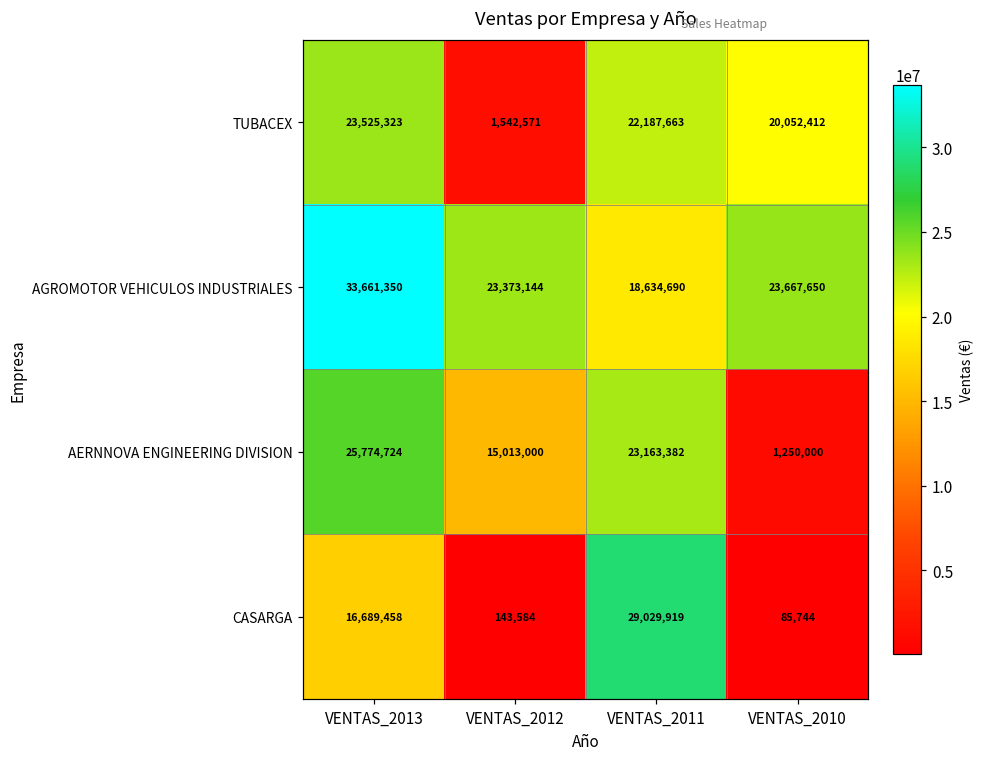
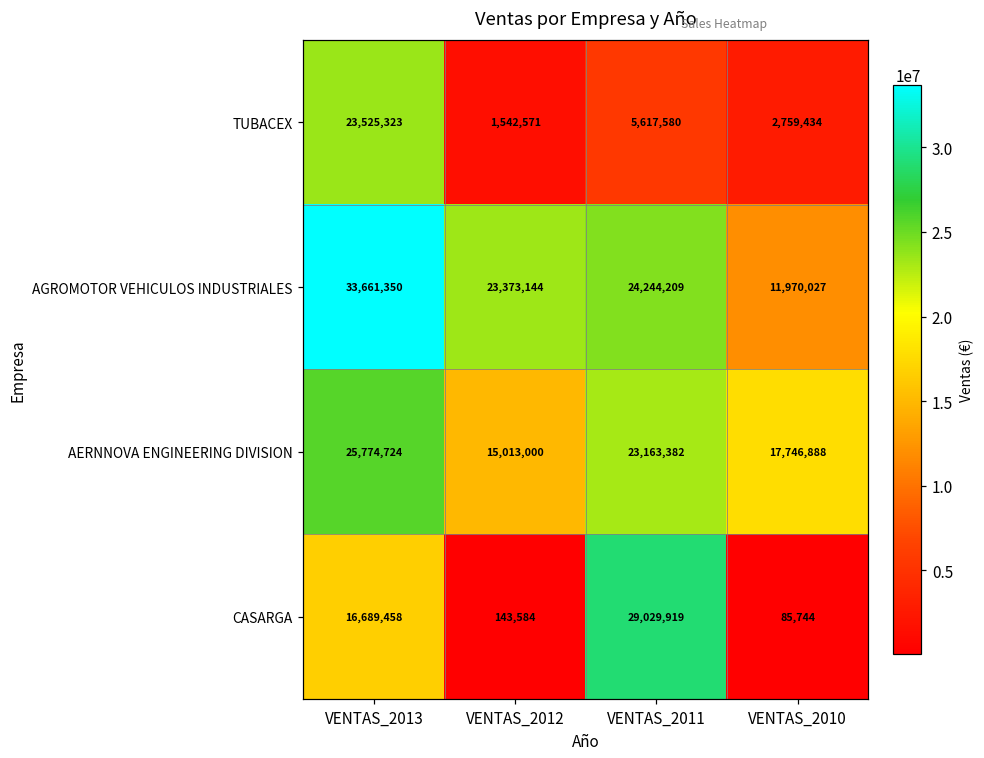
TUBACEX, VENTAS_2011: 22,187,663 -> 5,617,580
TUBACEX, VENTAS_2010: 20,052,412 -> 2,759,434
AGROMOTOR VEHICULOS INDUSTRIALES, VENTAS_2011: 18,634,690 -> 24,244,209
AGROMOTOR VEHICULOS INDUSTRIALES, VENTAS_2010: 23,667,650 -> 11,970,027
AERNNOVA ENGINEERING DIVISION, VENTAS_2010: 1,250,000 -> 17,746,888
